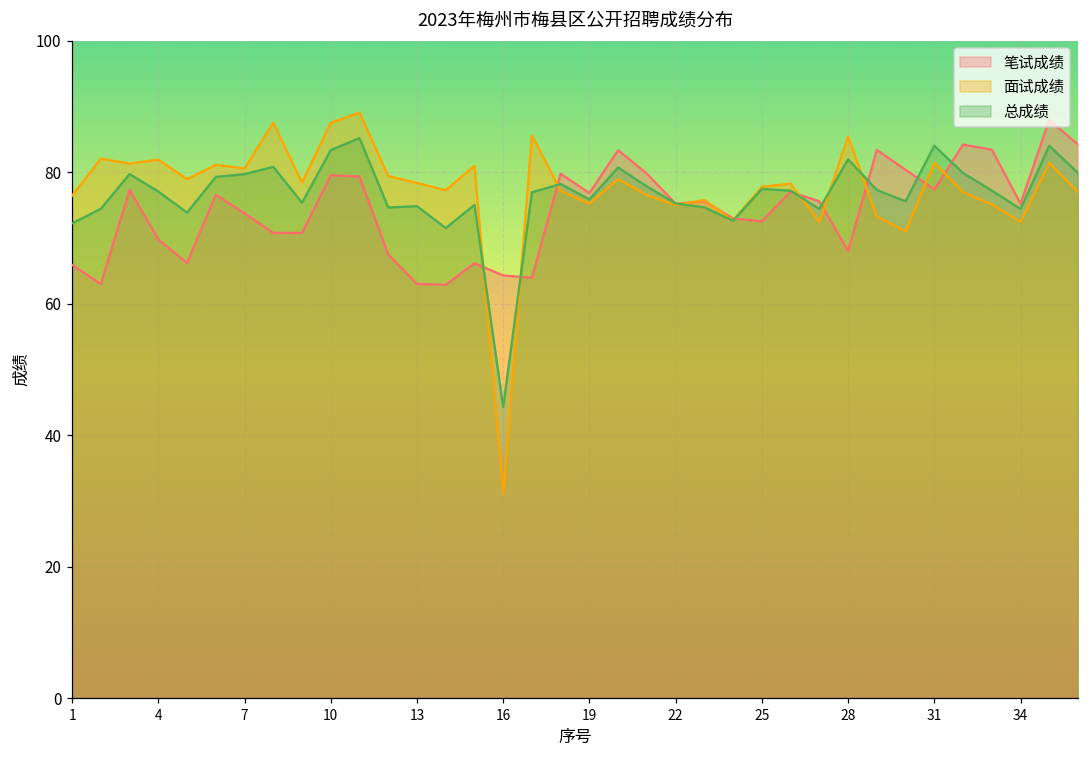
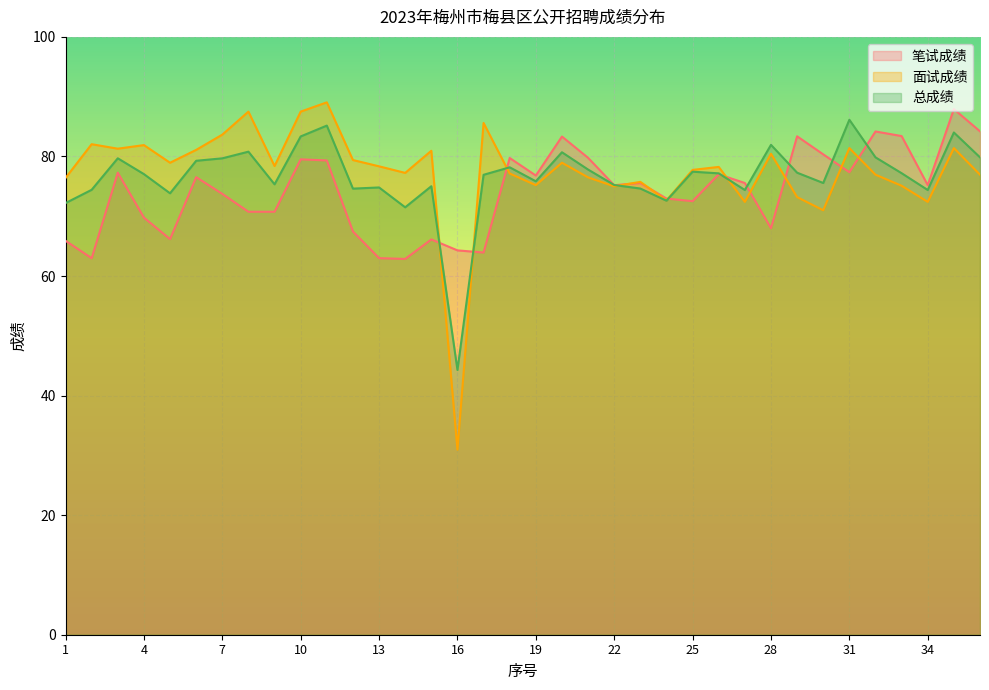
面试成绩, 7: 81 -> 84
面试成绩, 28: 85 -> 80
总成绩, 31: 84 -> 86
